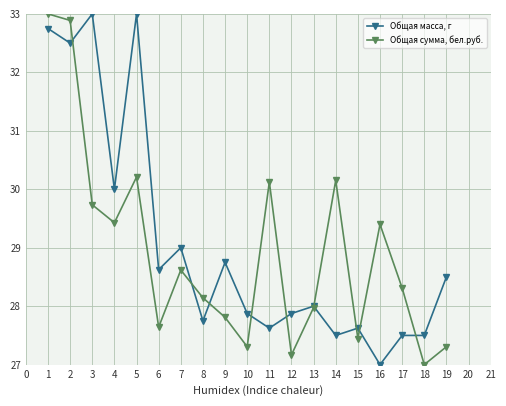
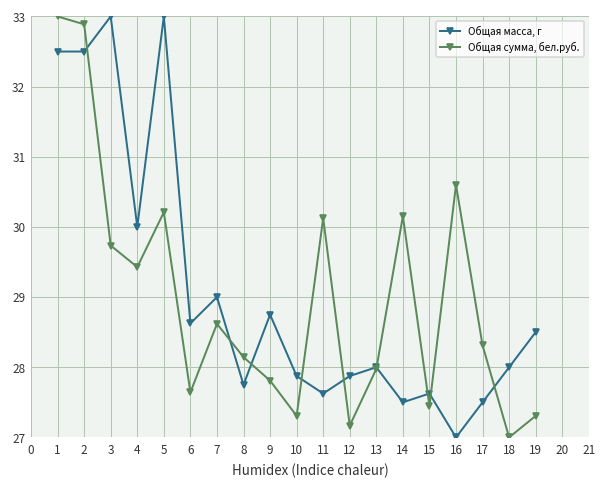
Общая масса, г, 1: 32.8 -> 32.5
Общая сумма, бел.руб., 16: 29.4 -> 30.6
Общая масса, г, 18: 27.5 -> 28.0
